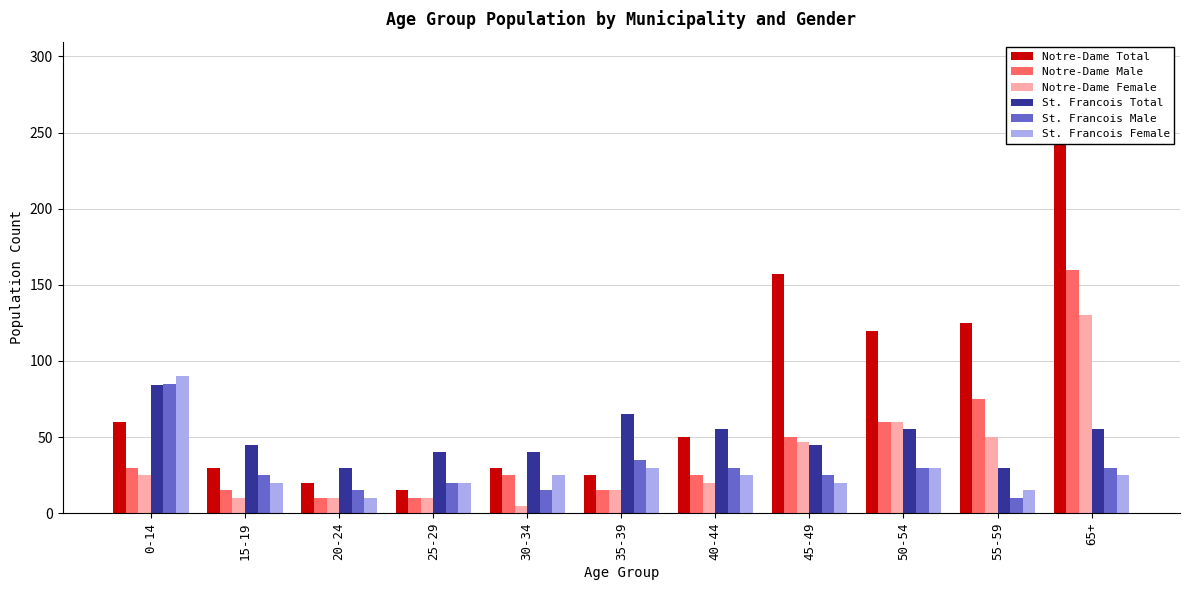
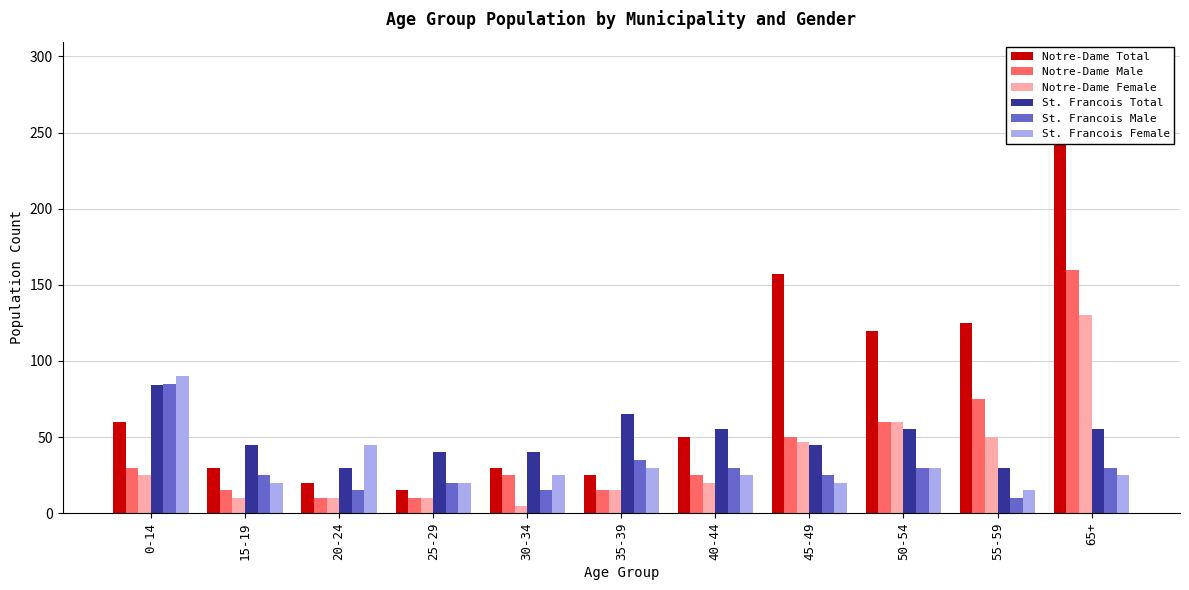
St. Francois Female, 20-24: 10 -> 45
